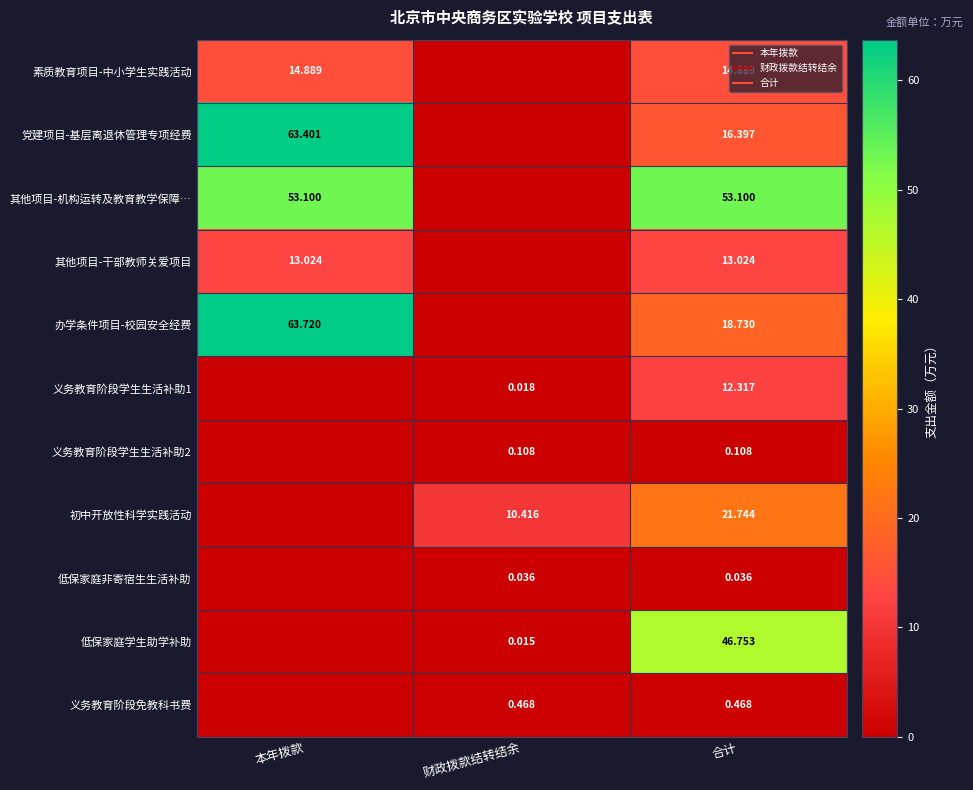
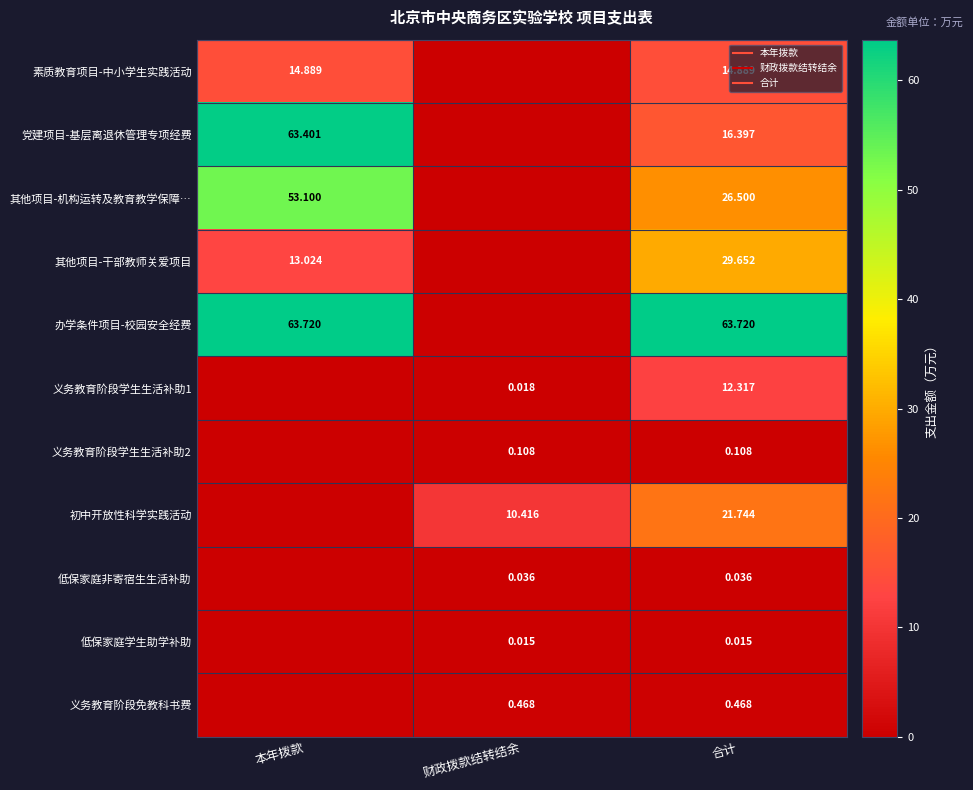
其他项目-机构运转及教育教学保障…, 合计: 53.100 -> 26.500
其他项目-干部教师关爱项目, 合计: 13.024 -> 29.652
办学条件项目-校园安全经费, 合计: 18.730 -> 63.720
低保家庭学生助学补助, 合计: 46.753 -> 0.015
